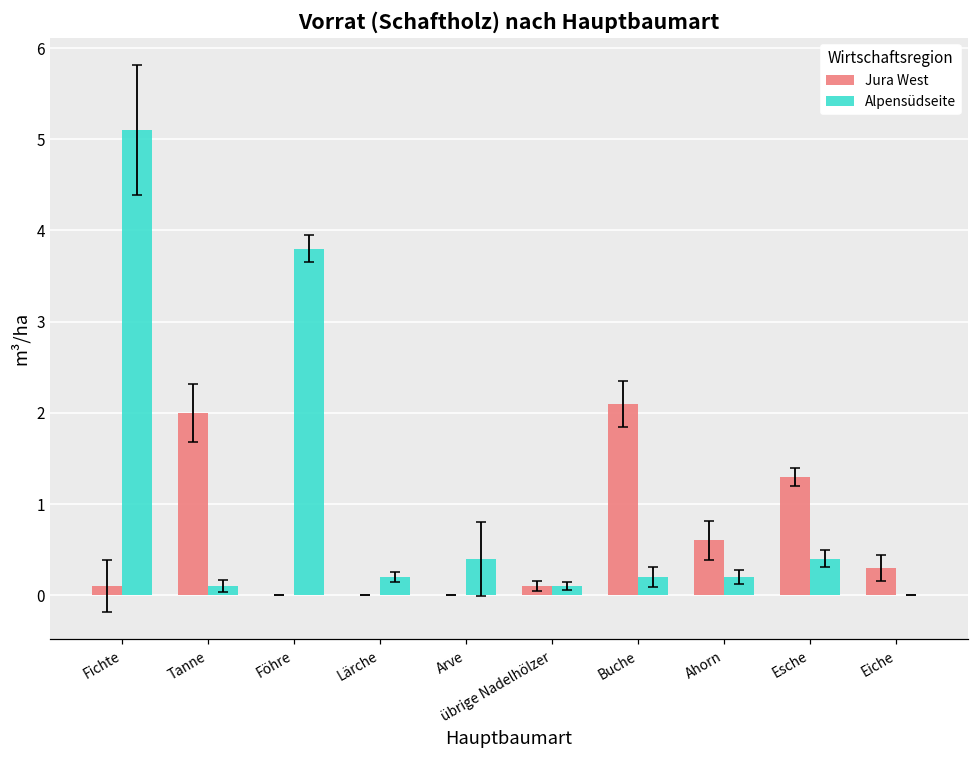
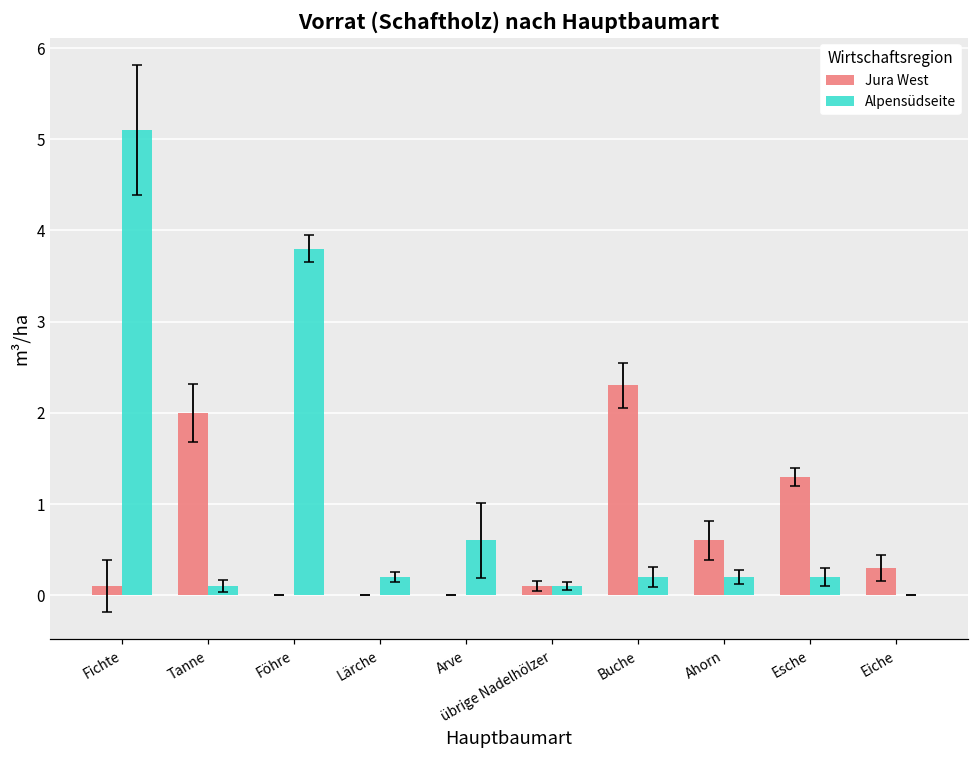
Alpensüdseite, Arve: 0.4 -> 0.6
Jura West, Buche: 2.1 -> 2.3
Alpensüdseite, Esche: 0.4 -> 0.2
